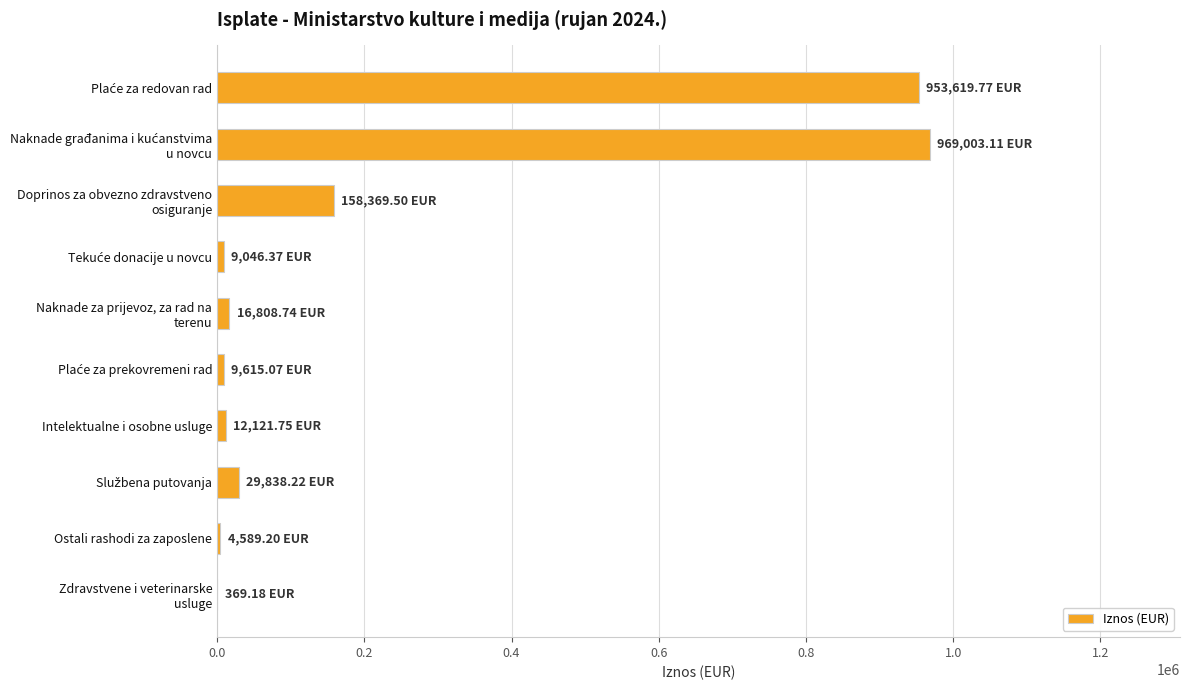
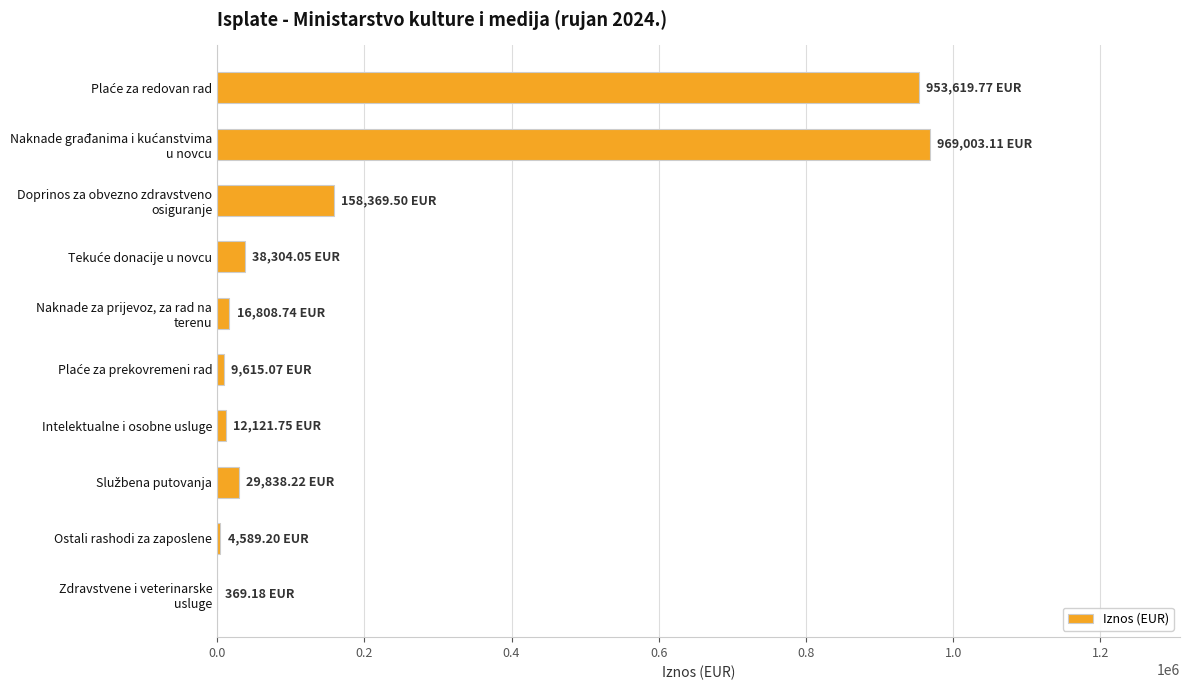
Tekuće donacije u novcu: 9,046.37 -> 38,304.05
